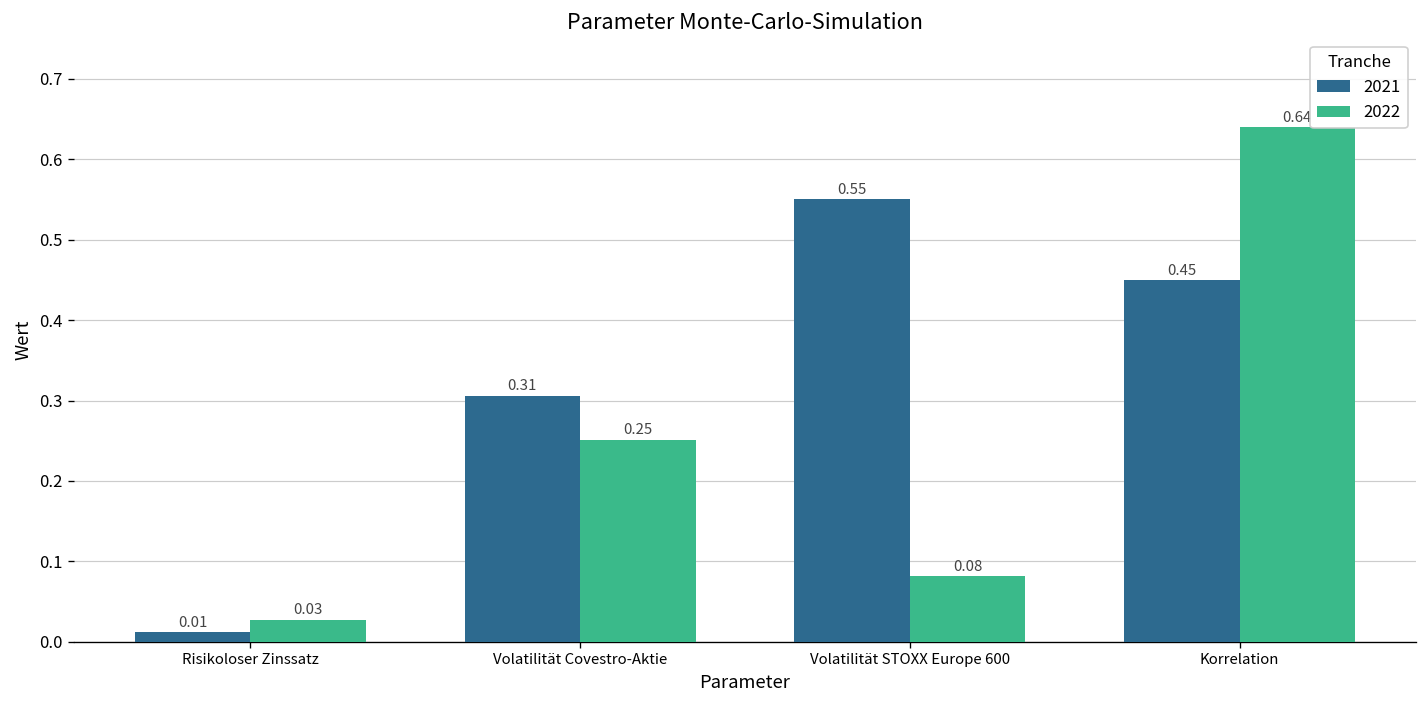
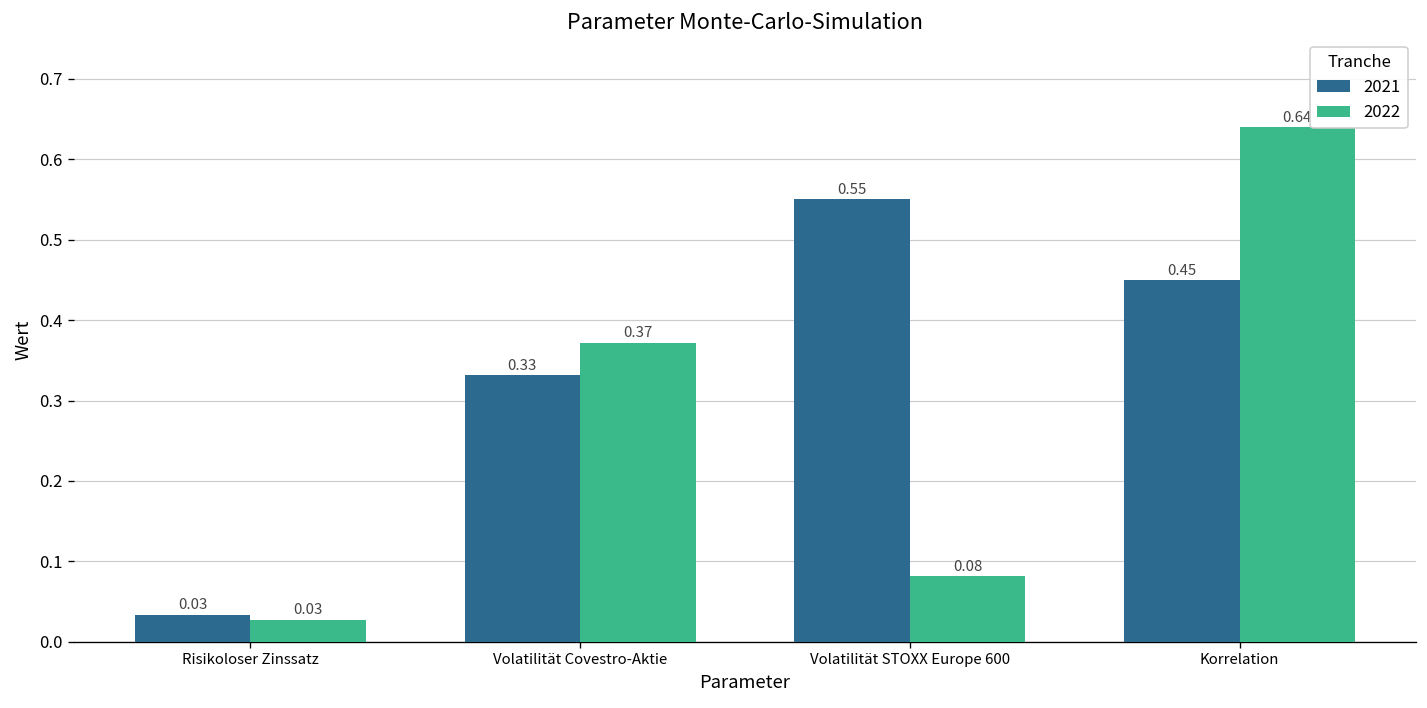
2021, Risikoloser Zinssatz: 0.01 -> 0.03
2021, Volatilität Covestro-Aktie: 0.31 -> 0.33
2022, Volatilität Covestro-Aktie: 0.25 -> 0.37
